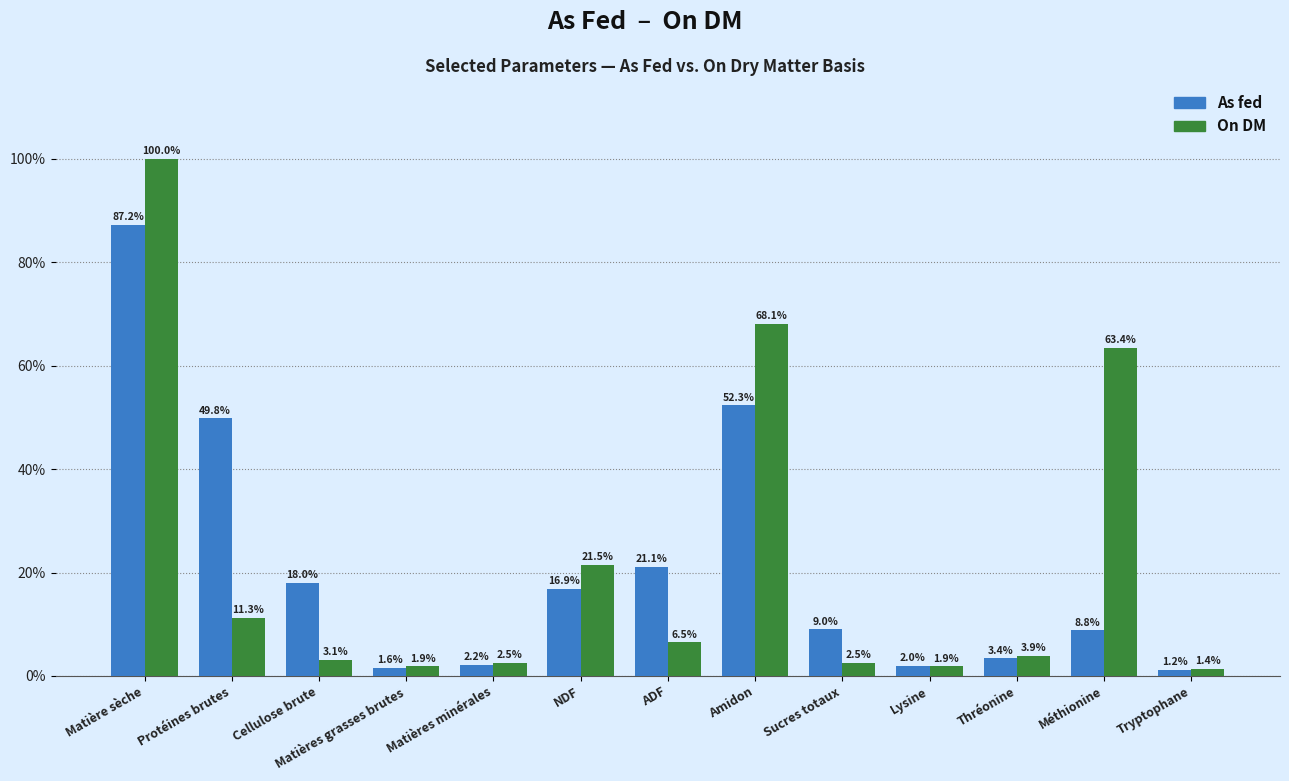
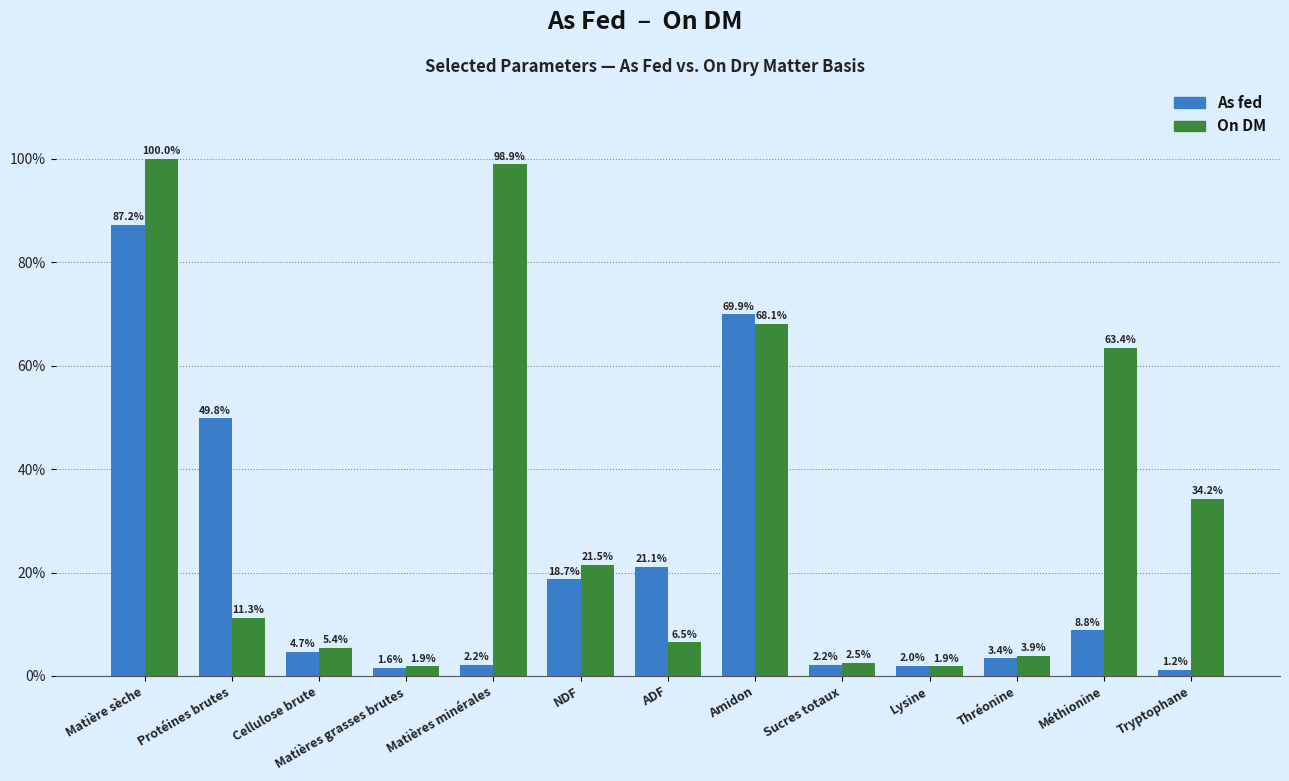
As fed, Cellulose brute: 18.0% -> 4.7%
On DM, Cellulose brute: 3.1% -> 5.4%
On DM, Matières minérales: 2.5% -> 98.9%
As fed, NDF: 16.9% -> 18.7%
As fed, Amidon: 52.3% -> 69.9%
As fed, Sucres totaux: 9.0% -> 2.2%
On DM, Tryptophane: 1.4% -> 34.2%
